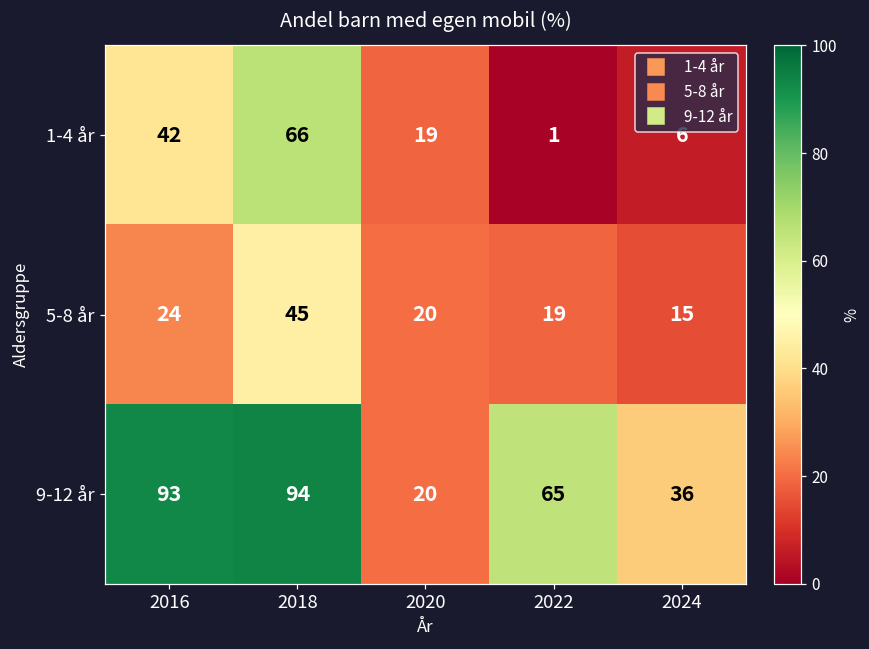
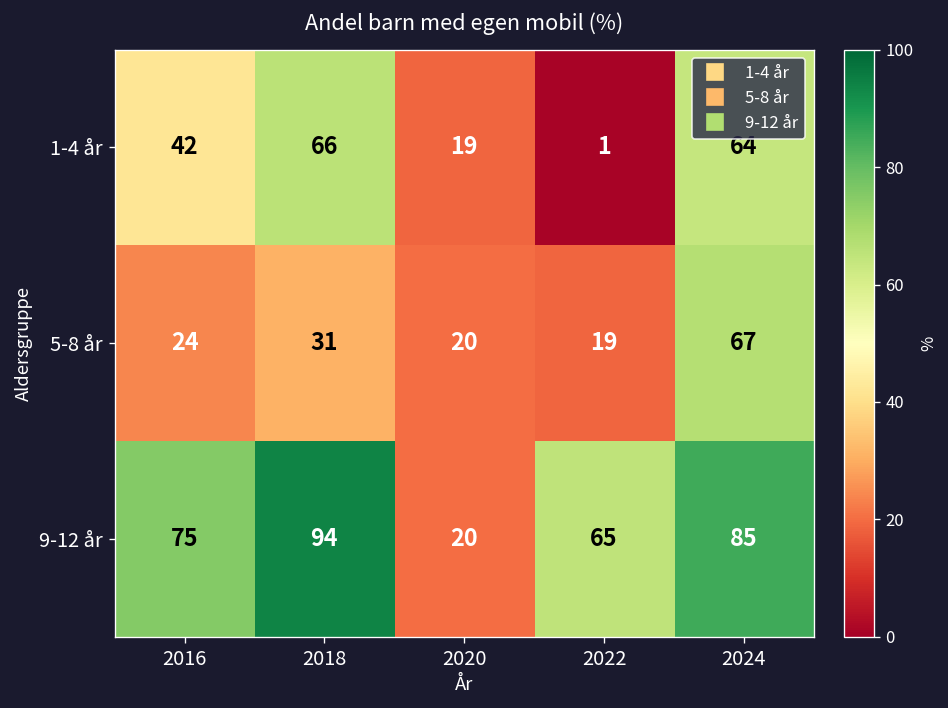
1-4 år, 2024: 6 -> 64
5-8 år, 2018: 45 -> 31
5-8 år, 2024: 15 -> 67
9-12 år, 2016: 93 -> 75
9-12 år, 2024: 36 -> 85
